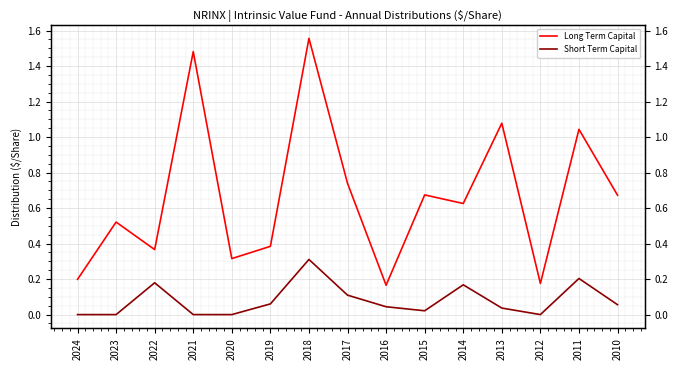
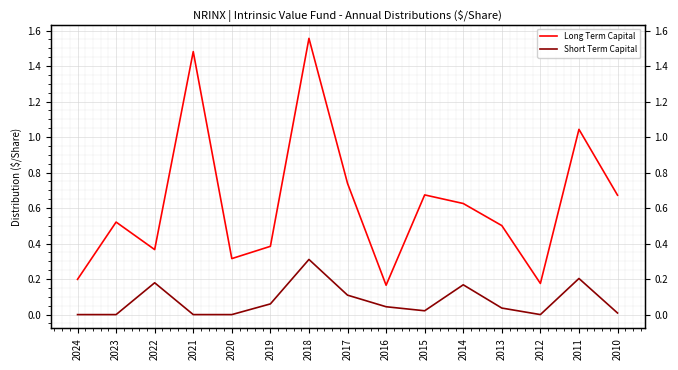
Long Term Capital, 2013: 1.08 -> 0.50
Short Term Capital, 2010: 0.06 -> 0.01
